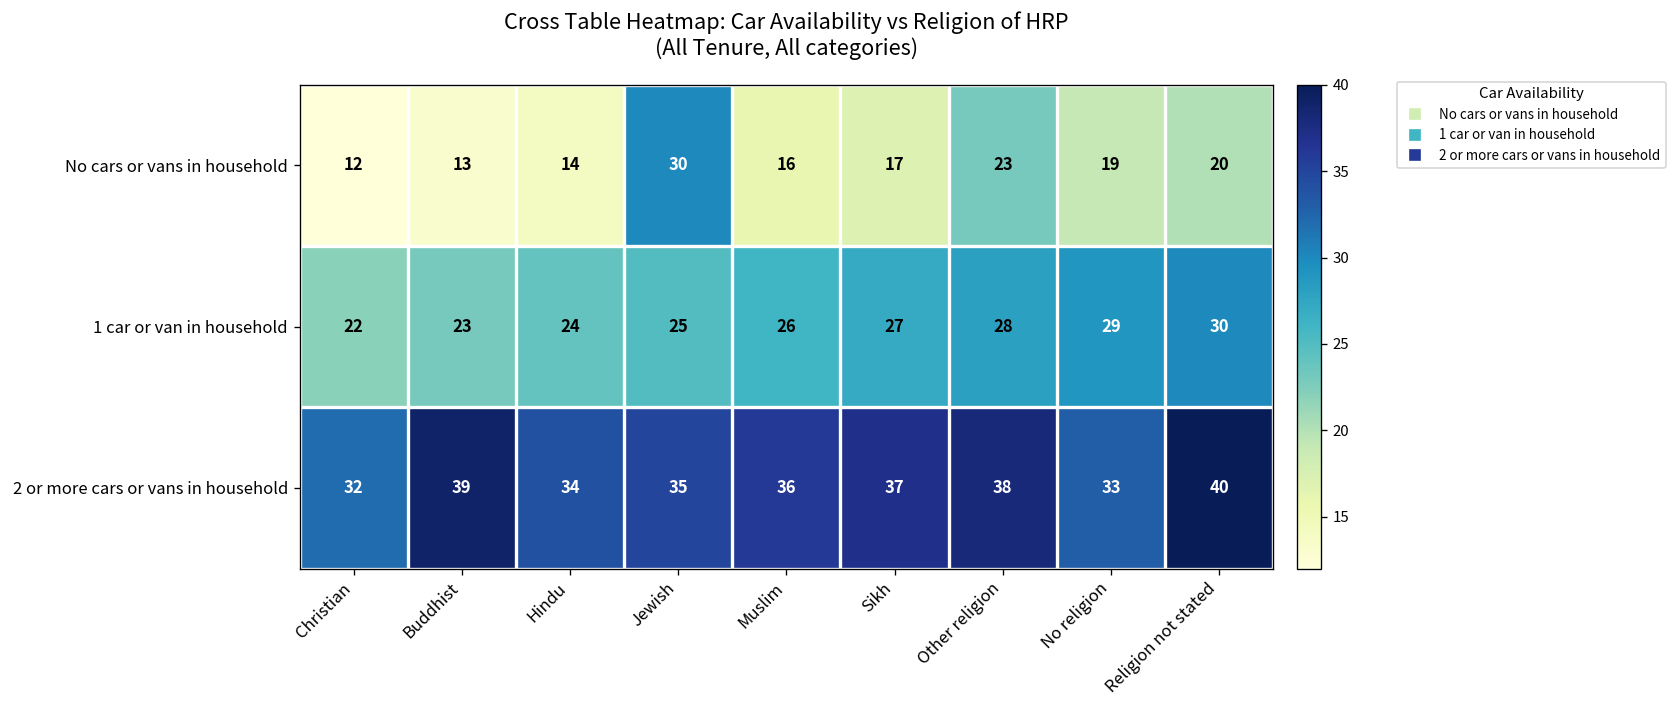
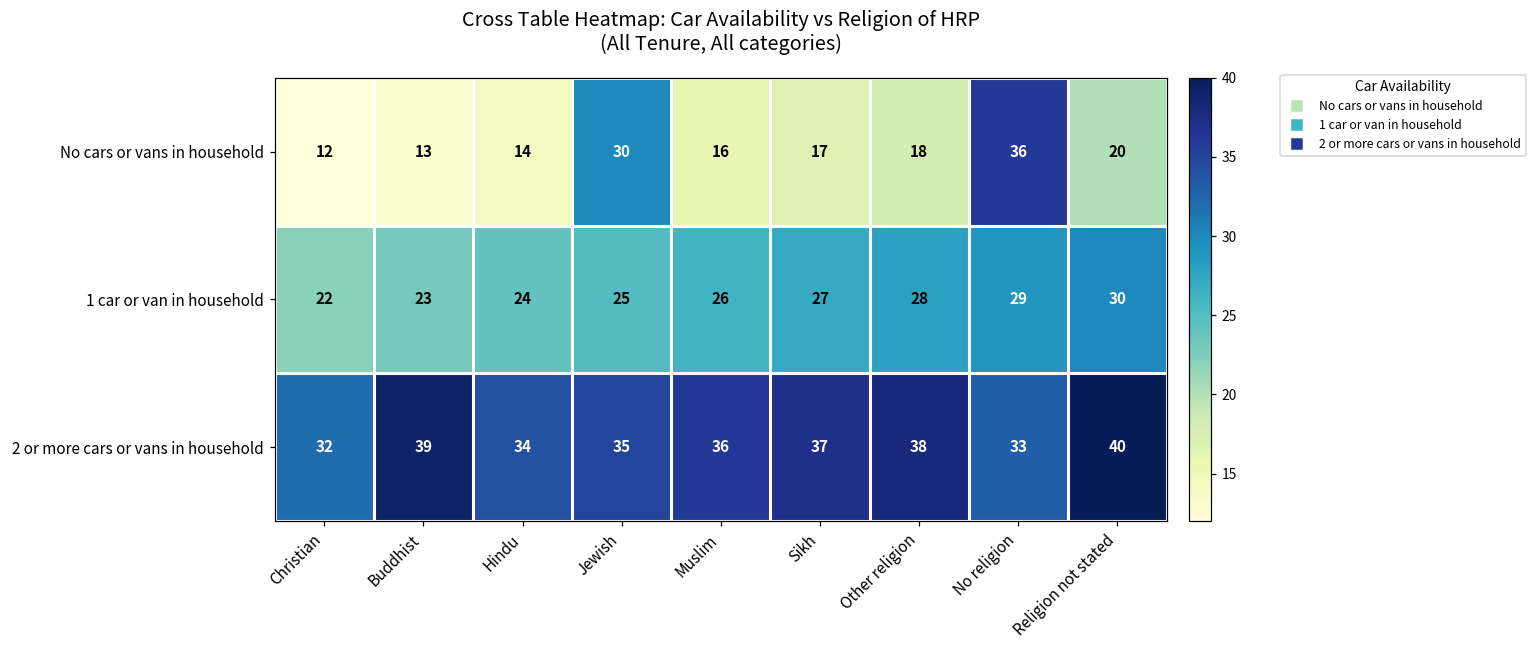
No cars or vans in household, Other religion: 23 -> 18
No cars or vans in household, No religion: 19 -> 36
